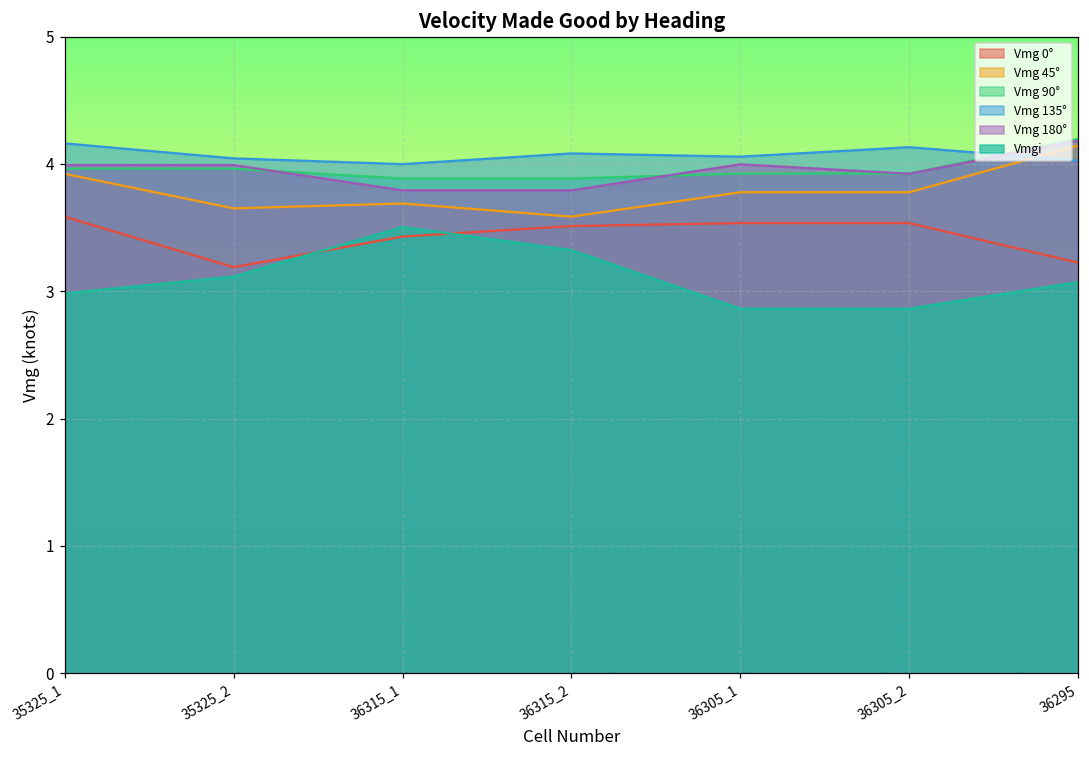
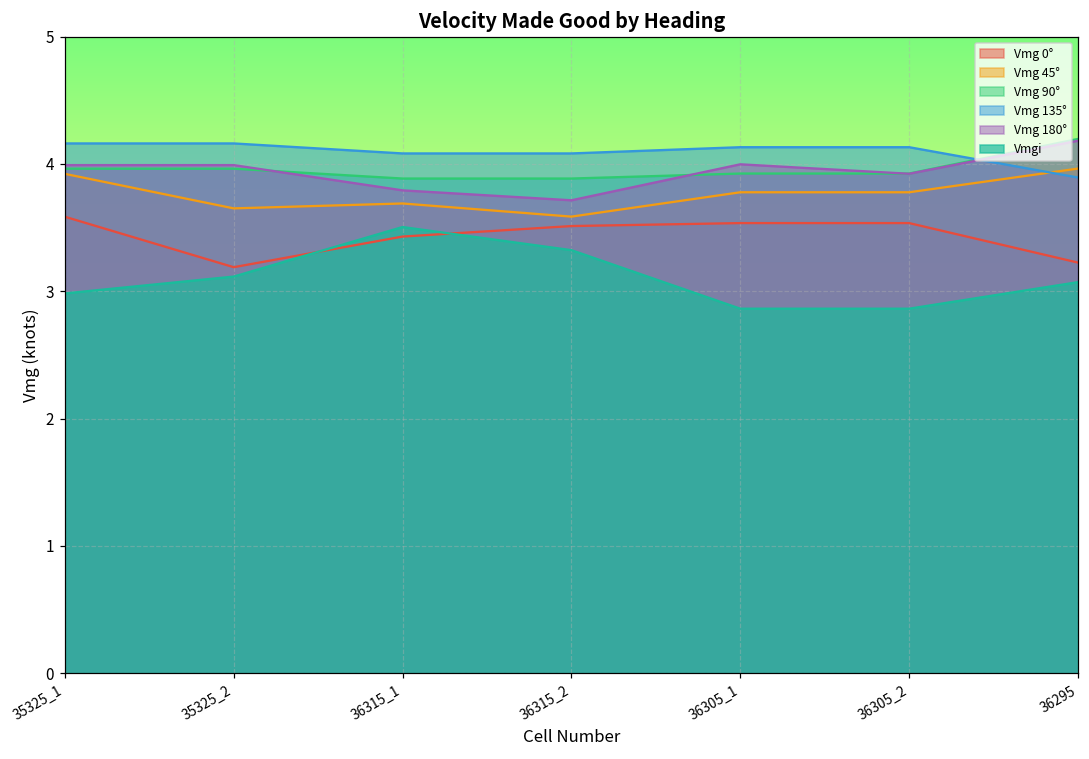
Vmg 135°, 35325_2: 4.04 -> 4.16
Vmg 135°, 36315_1: 4.00 -> 4.08
Vmg 180°, 36315_2: 3.79 -> 3.71
Vmg 135°, 36305_1: 4.06 -> 4.13
Vmg 45°, 36295: 4.14 -> 3.96
Vmg 135°, 36295: 4.03 -> 3.89
